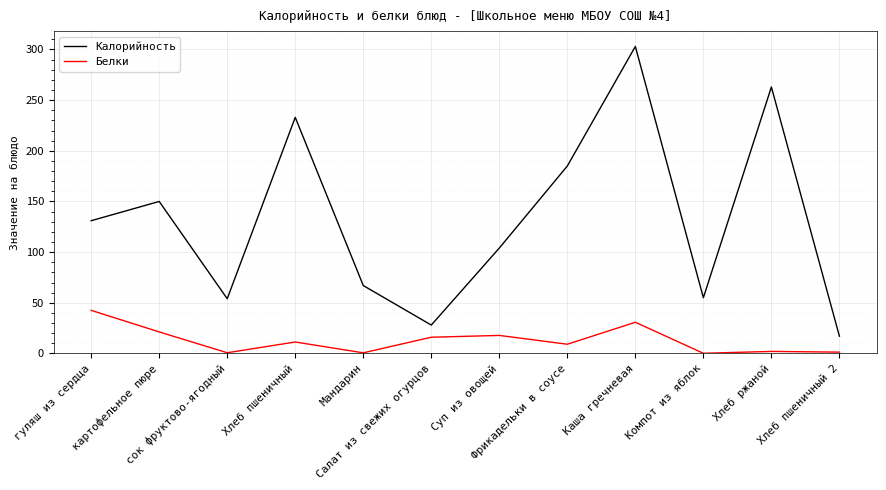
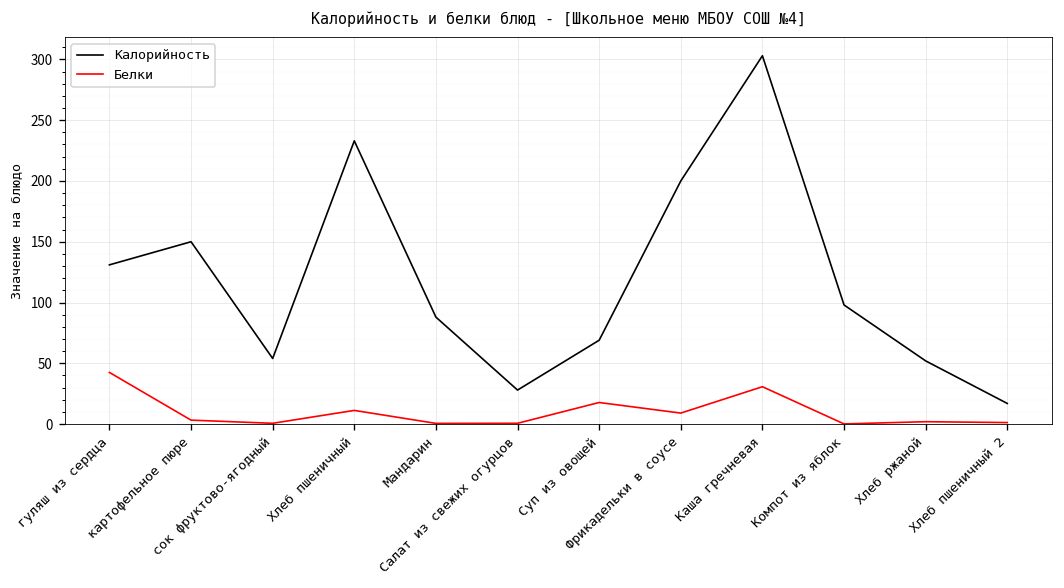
Белки, картофельное пюре: 21 -> 3
Калорийность, Мандарин: 67 -> 88
Белки, Салат из свежих огурцов: 16 -> 1
Калорийность, Суп из овощей: 104 -> 69
Калорийность, Фрикадельки в соусе: 185 -> 200
Калорийность, Компот из яблок: 55 -> 98
Калорийность, Хлеб ржаной: 263 -> 52
